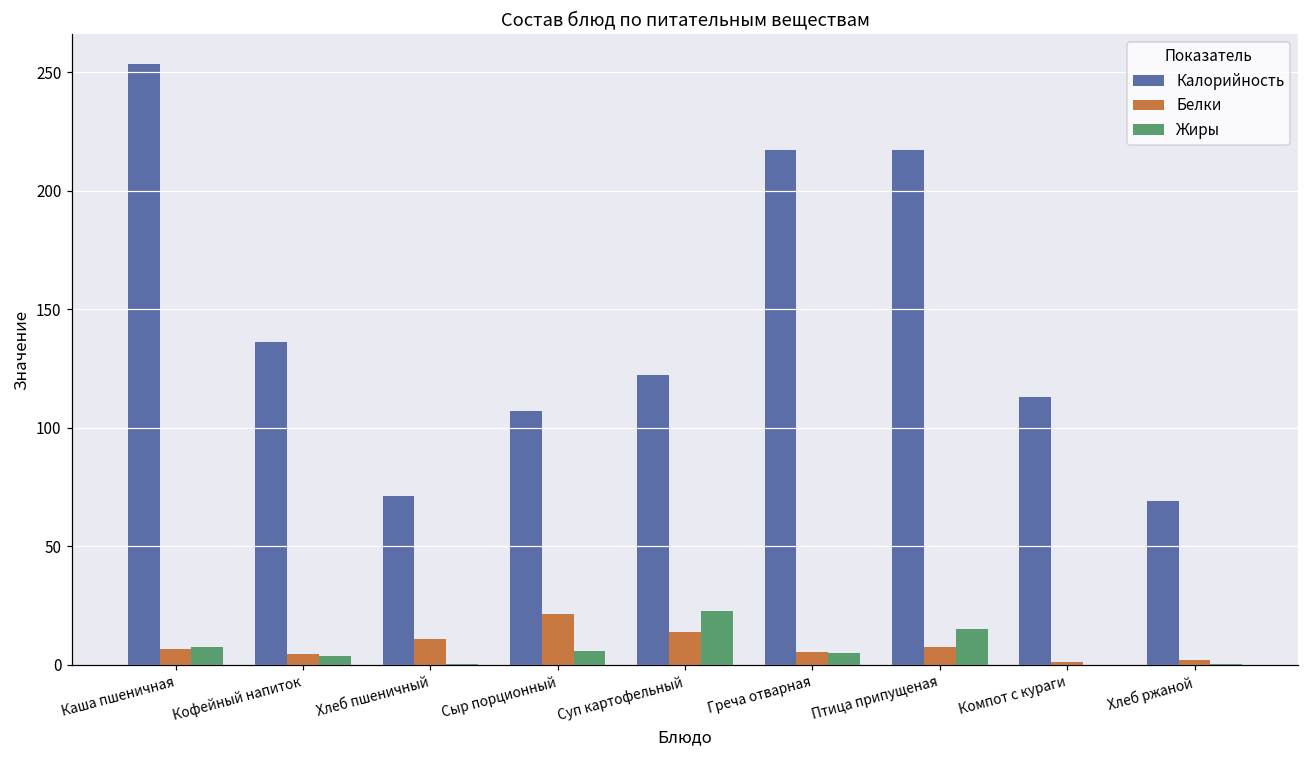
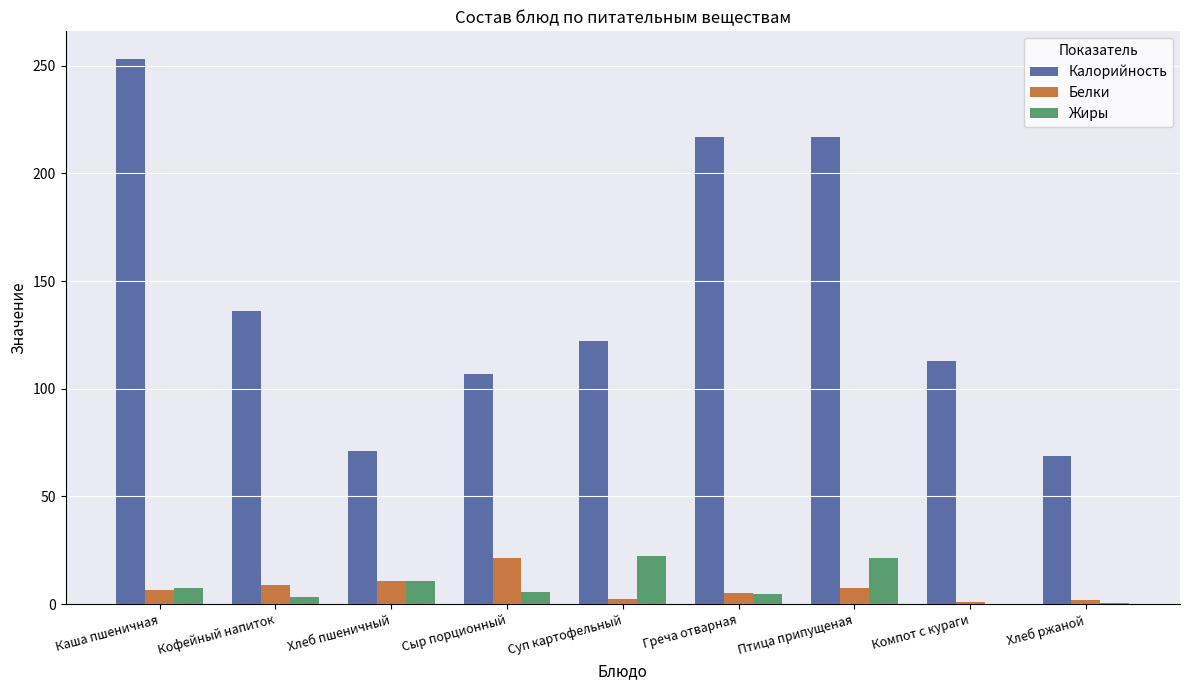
Белки, Кофейный напиток: 4 -> 9
Жиры, Хлеб пшеничный: 0 -> 11
Белки, Суп картофельный: 14 -> 2
Жиры, Птица припущеная: 15 -> 22
